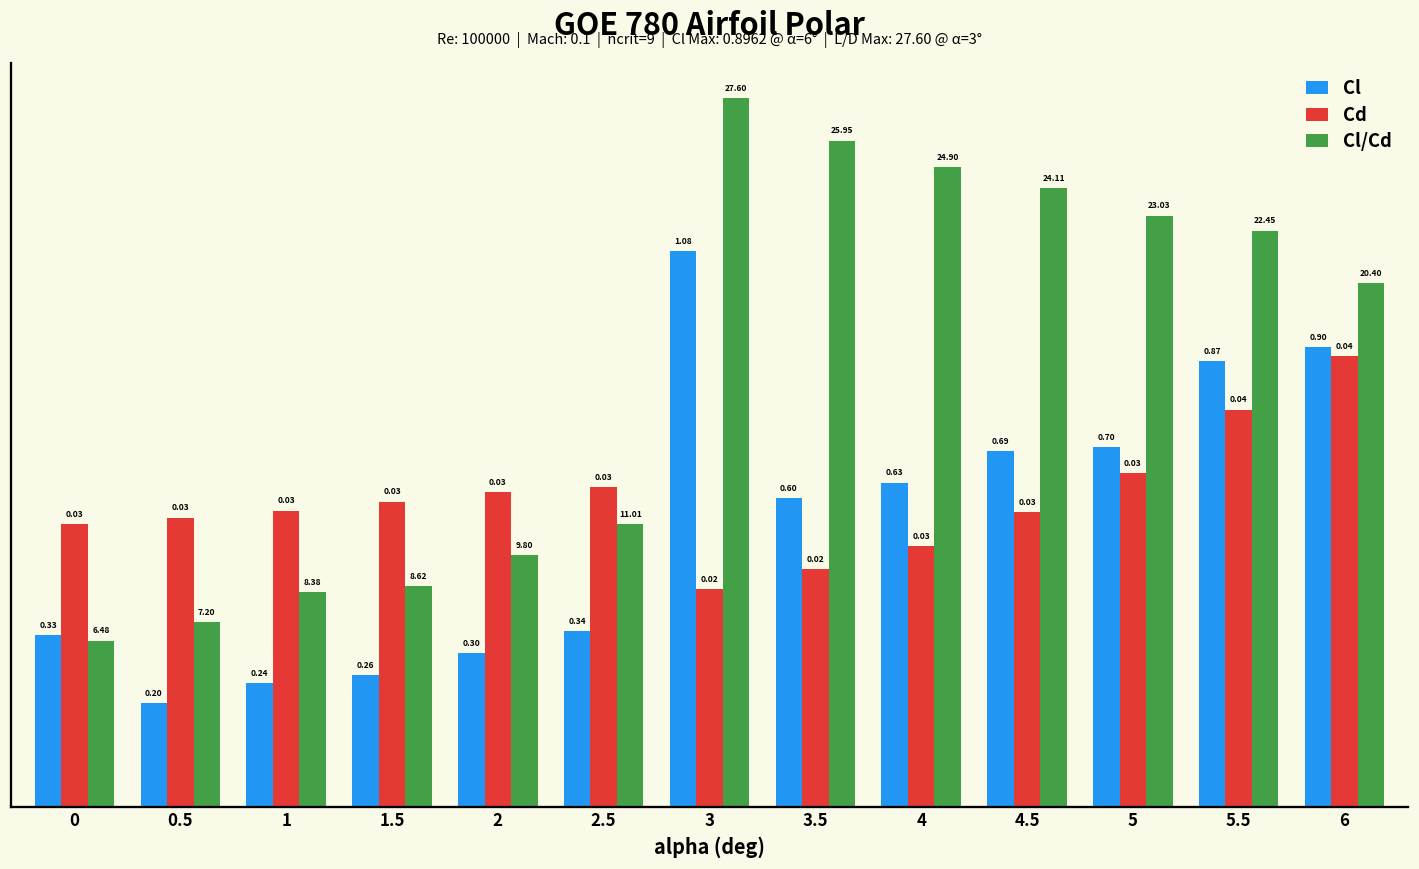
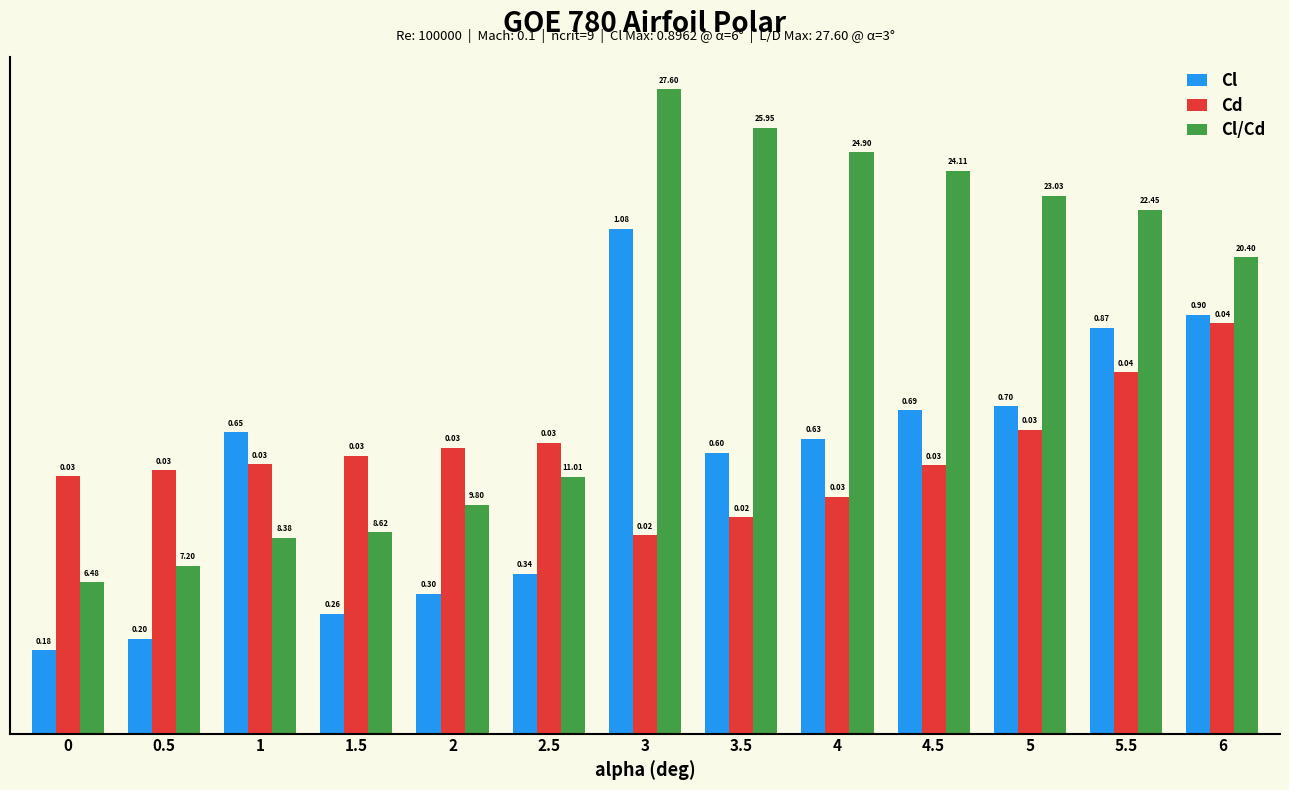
Cl, 0: 0.33 -> 0.18
Cl, 1: 0.24 -> 0.65
